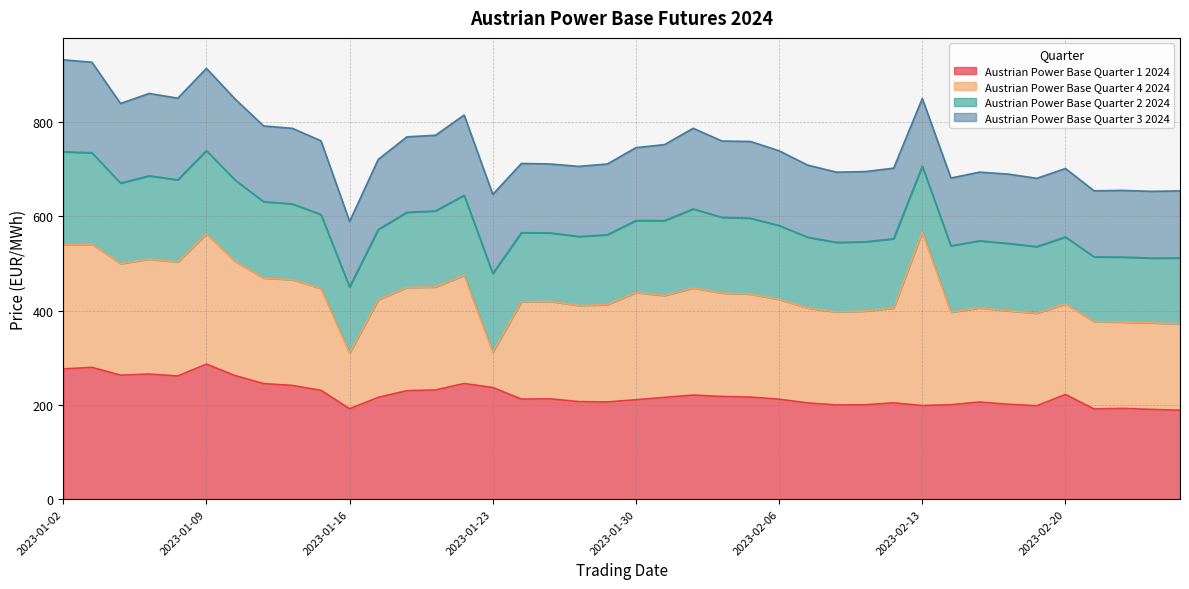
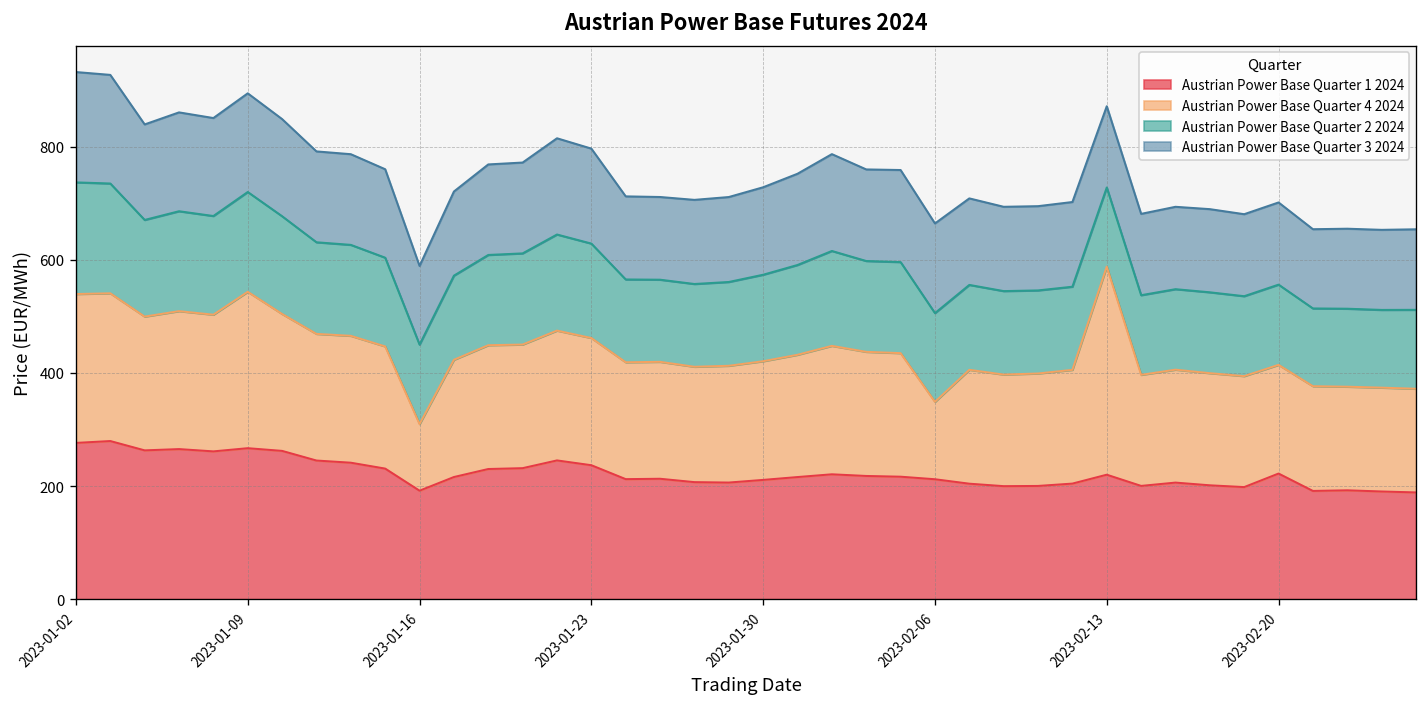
Austrian Power Base Quarter 1 2024, 2023-01-09: 290 -> 270
Austrian Power Base Quarter 4 2024, 2023-01-23: 70 -> 220
Austrian Power Base Quarter 4 2024, 2023-01-30: 230 -> 210
Austrian Power Base Quarter 4 2024, 2023-02-06: 210 -> 140
Austrian Power Base Quarter 1 2024, 2023-02-13: 200 -> 220
